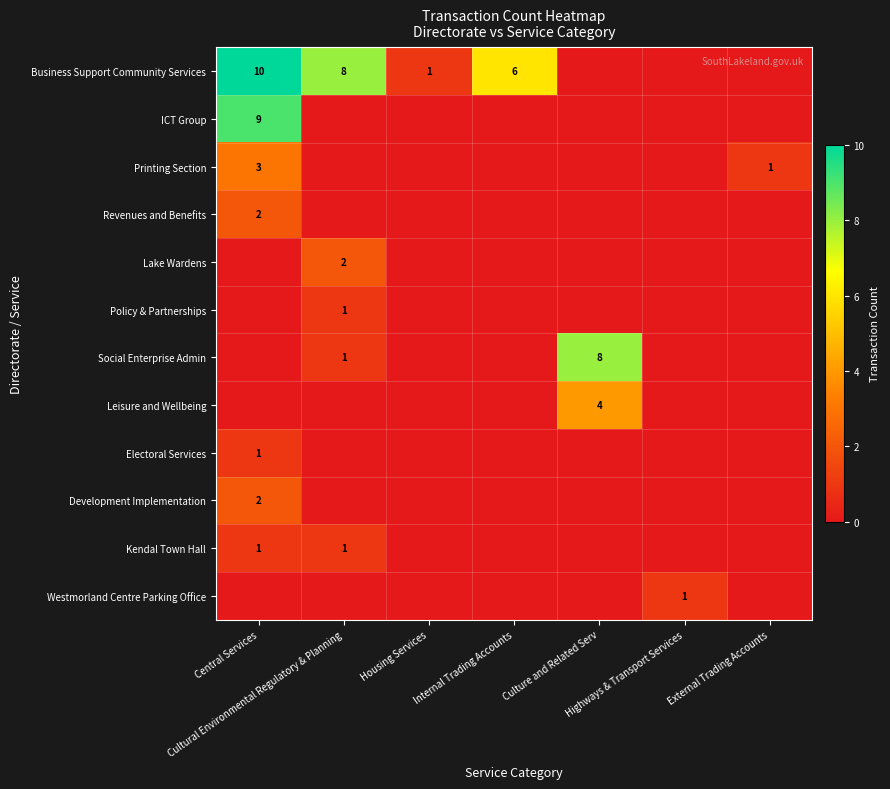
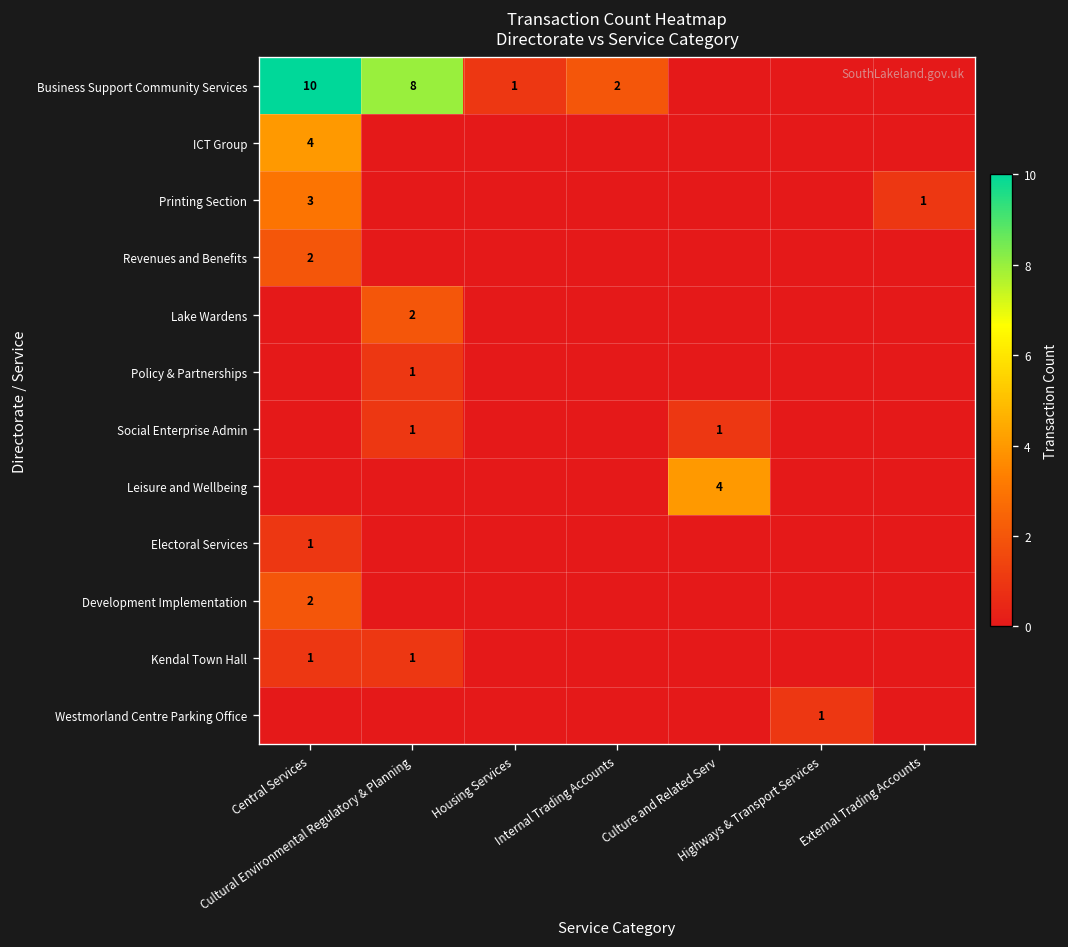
Business Support Community Services, Internal Trading Accounts: 6 -> 2
ICT Group, Central Services: 9 -> 4
Social Enterprise Admin, Culture and Related Serv: 8 -> 1
